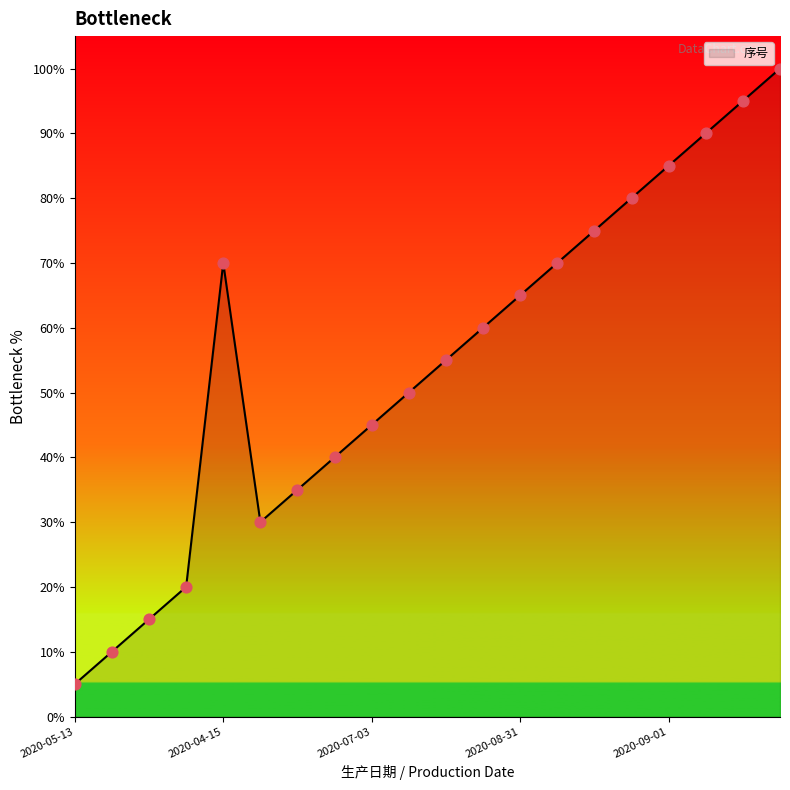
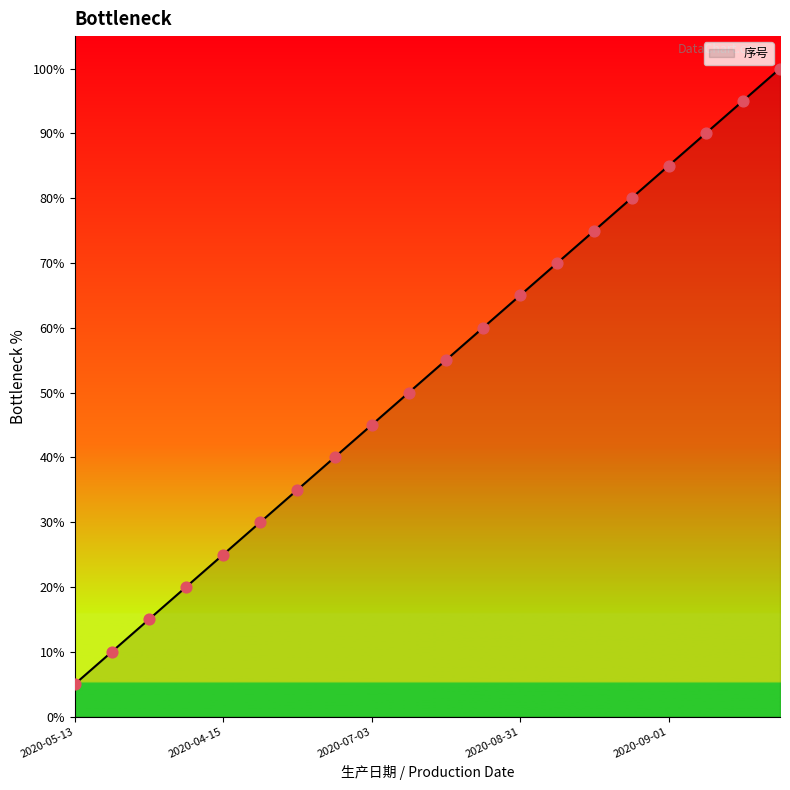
2020-04-15: 70% -> 25%
